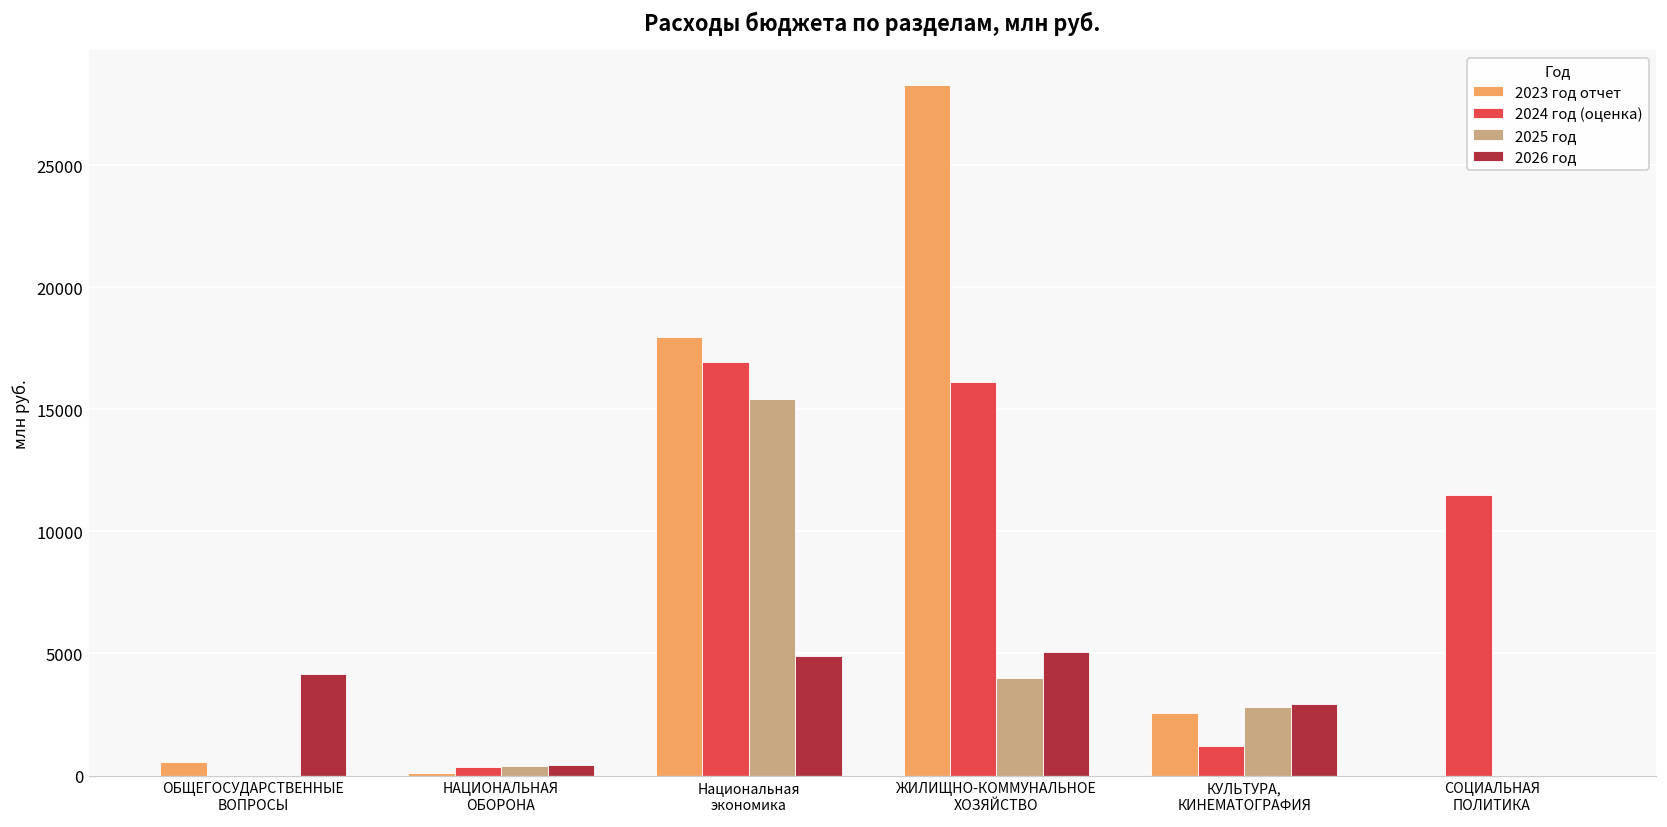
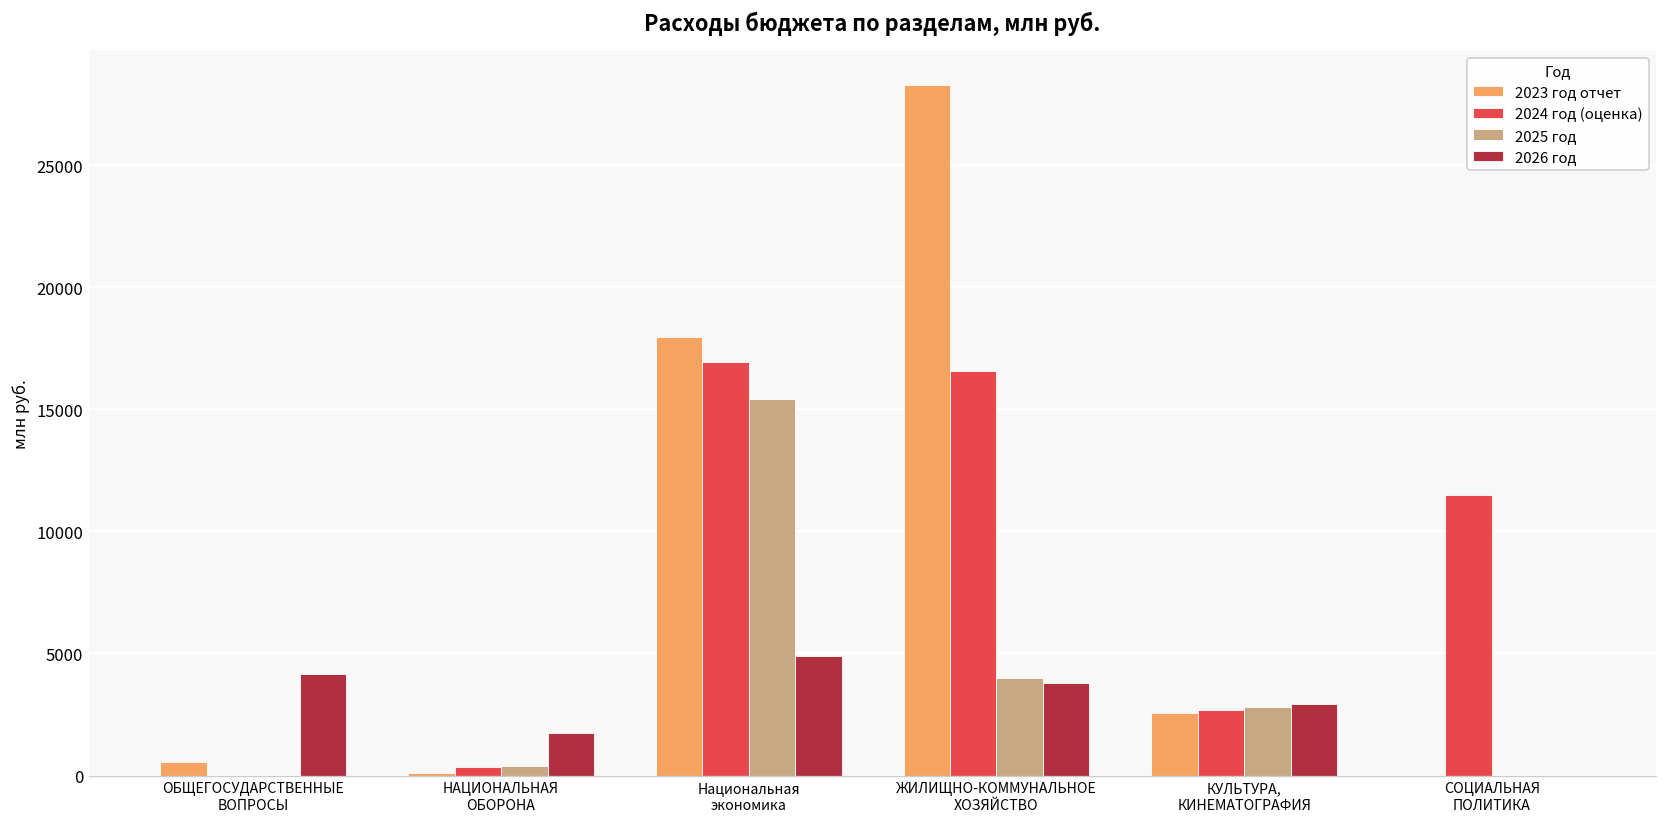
2026 год, НАЦИОНАЛЬНАЯ ОБОРОНА: 400 -> 1700
2024 год (оценка), ЖИЛИЩНО-КОММУНАЛЬНОЕ ХОЗЯЙСТВО: 16100 -> 16600
2026 год, ЖИЛИЩНО-КОММУНАЛЬНОЕ ХОЗЯЙСТВО: 5100 -> 3800
2024 год (оценка), КУЛЬТУРА, КИНЕМАТОГРАФИЯ: 1200 -> 2700
